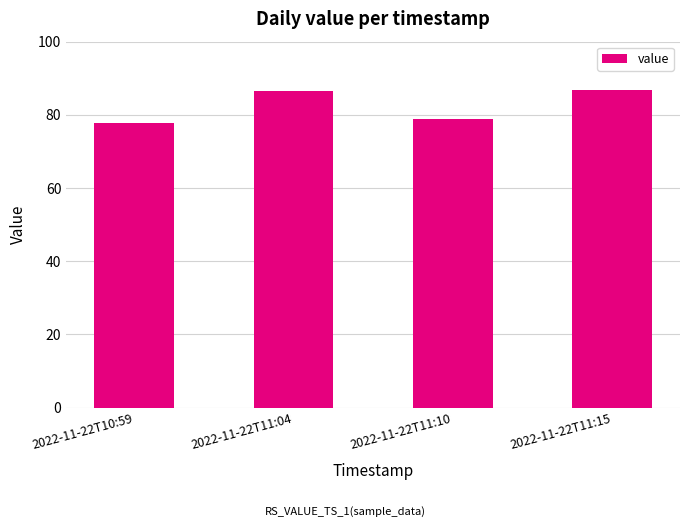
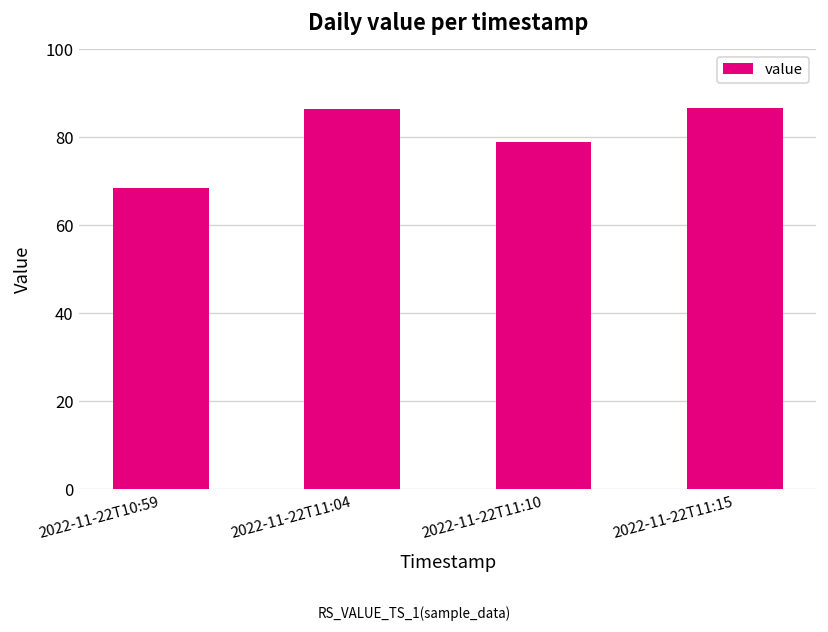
2022-11-22T10:59: 78 -> 69
